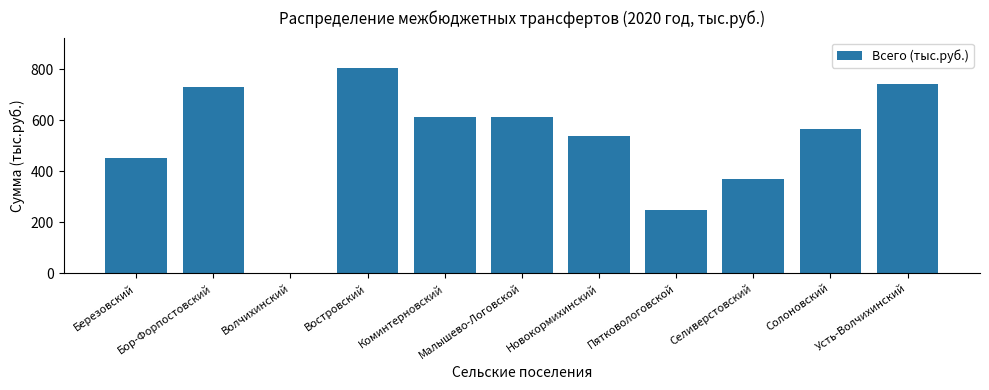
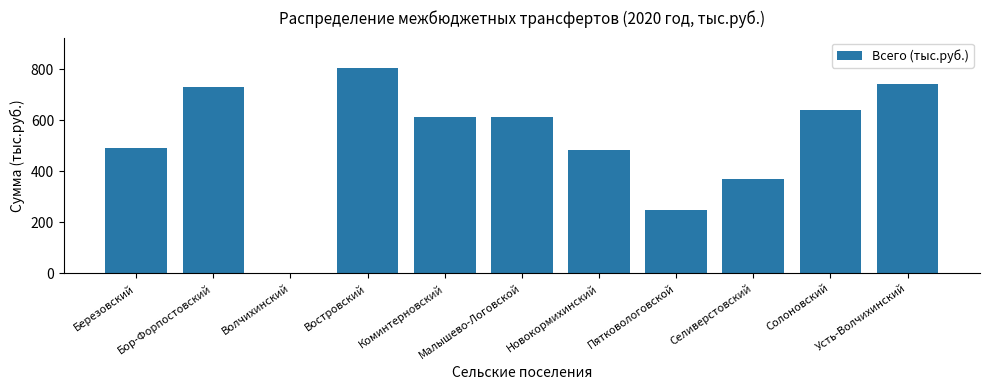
Березовский: 450 -> 490
Новокормихинский: 540 -> 490
Солоновский: 570 -> 640
